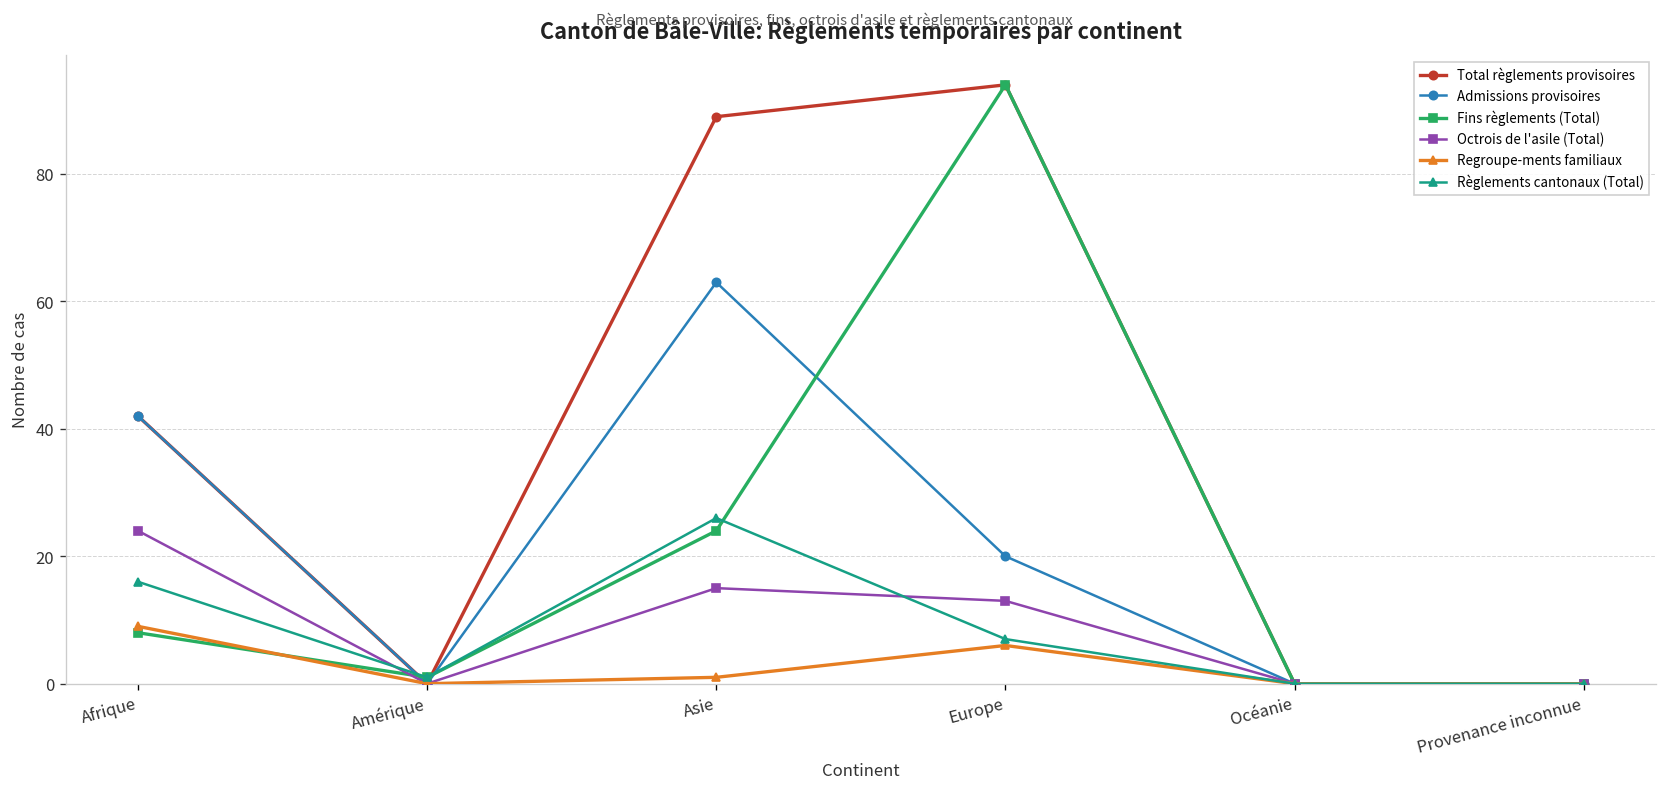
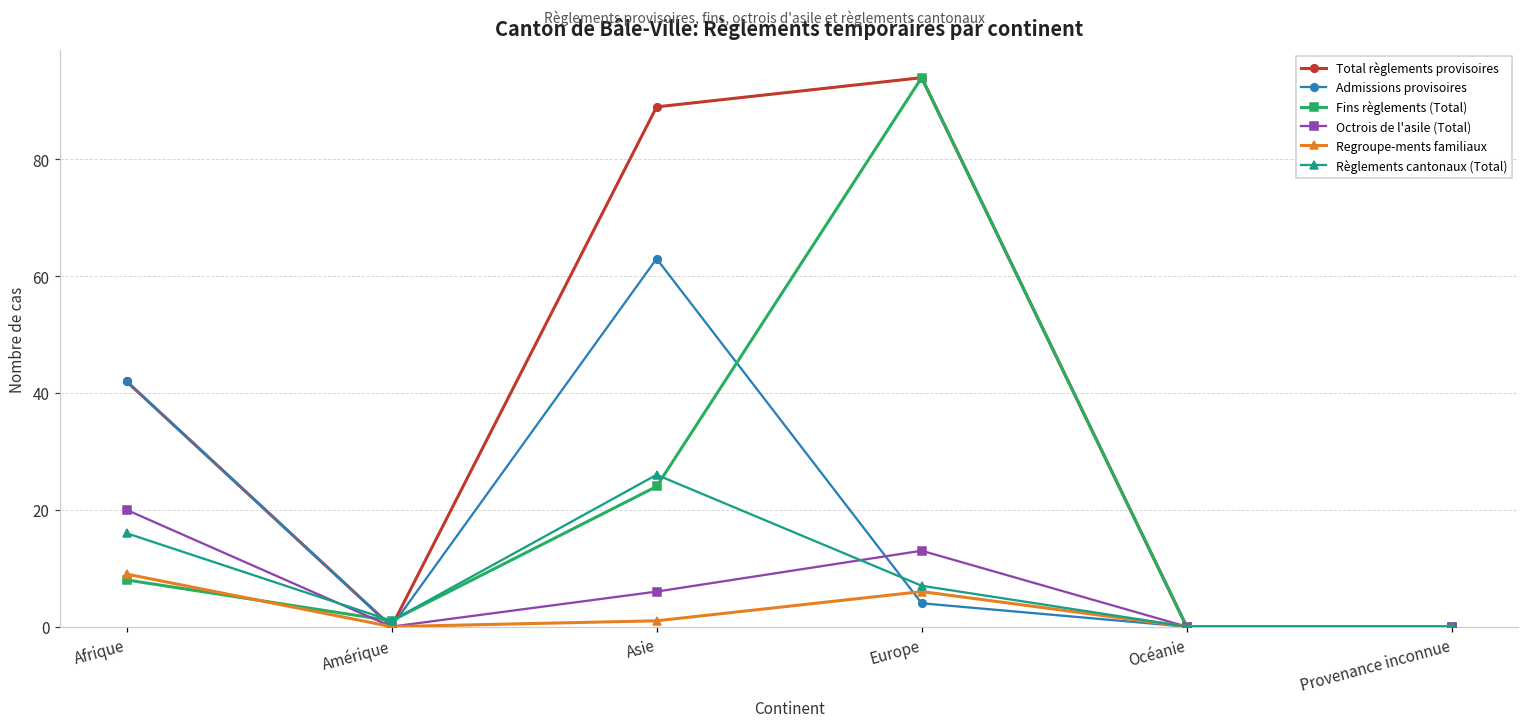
Octrois de l'asile (Total), Afrique: 24 -> 20
Octrois de l'asile (Total), Asie: 15 -> 6
Admissions provisoires, Europe: 20 -> 4
